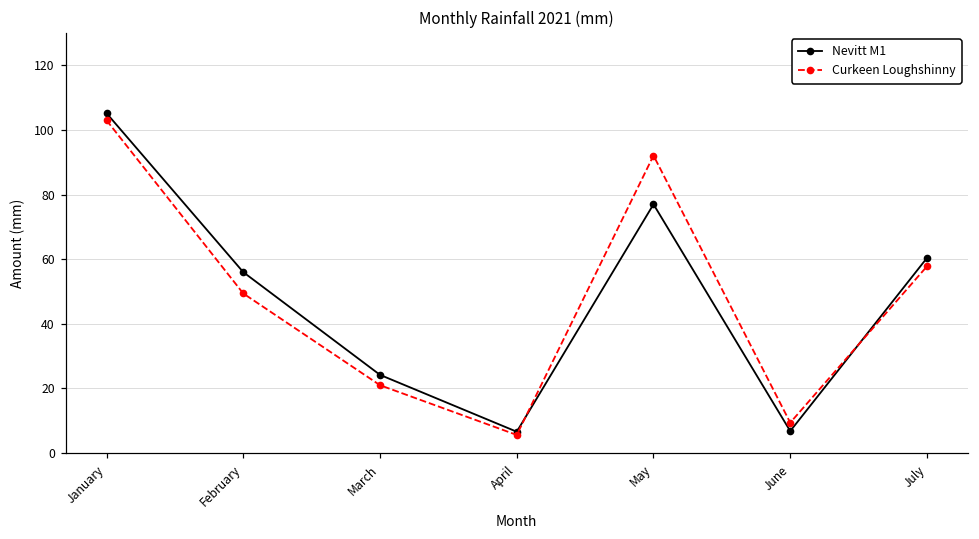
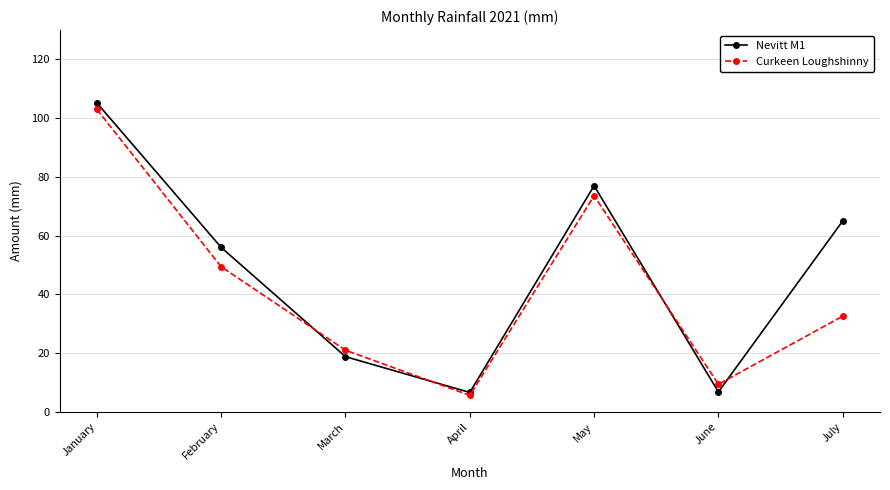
Nevitt M1, March: 24 -> 19
Curkeen Loughshinny, May: 92 -> 74
Nevitt M1, July: 60 -> 65
Curkeen Loughshinny, July: 58 -> 33
